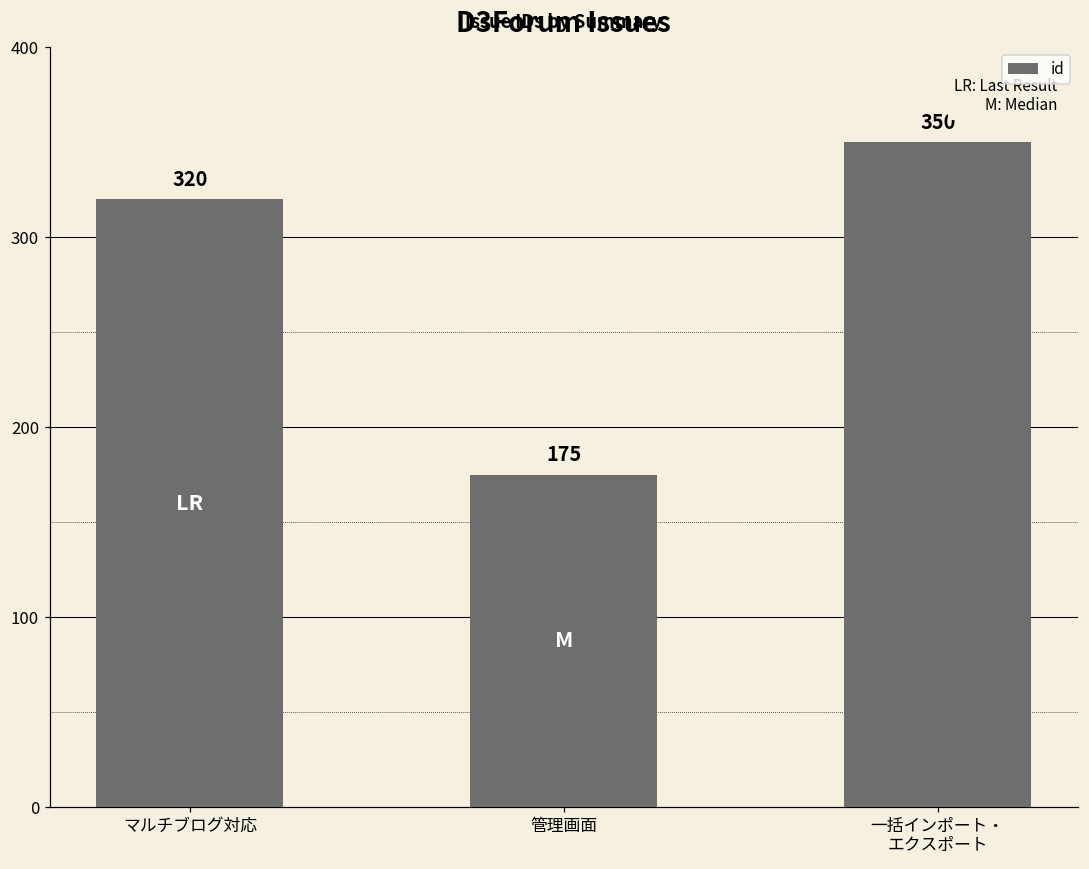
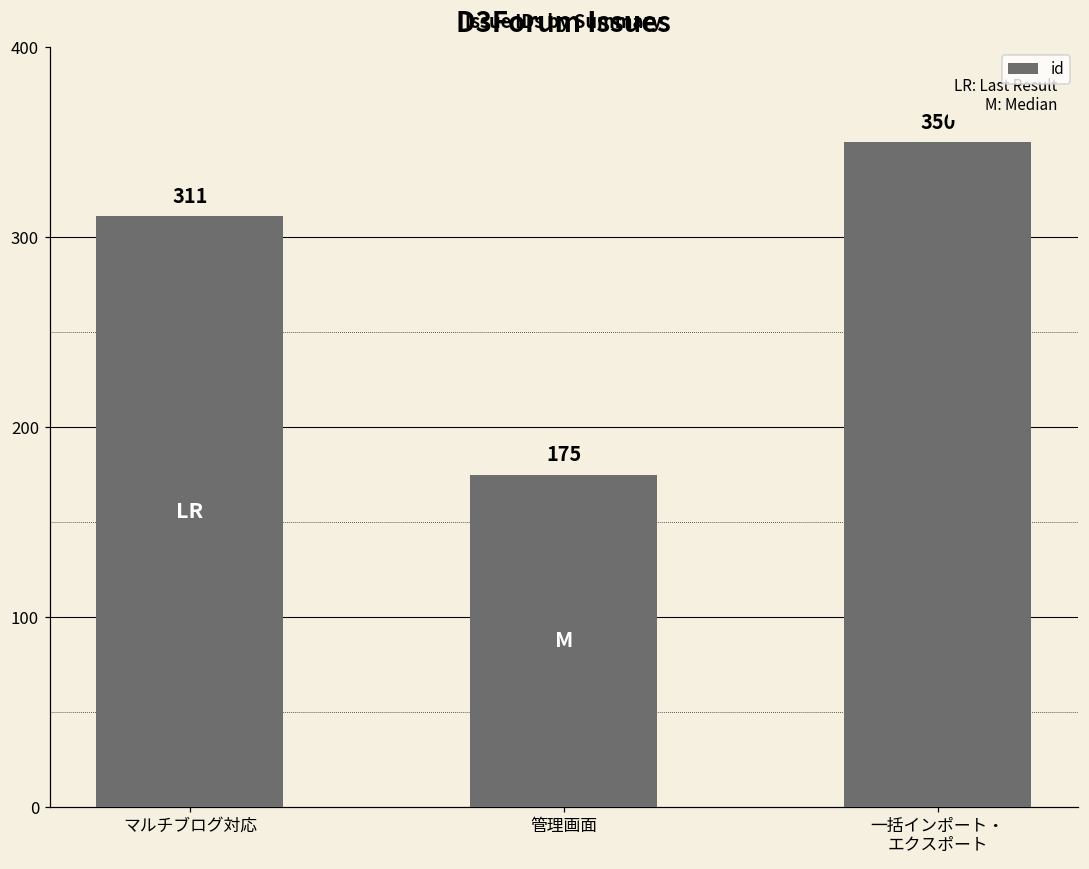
マルチブログ対応: 320 -> 311
